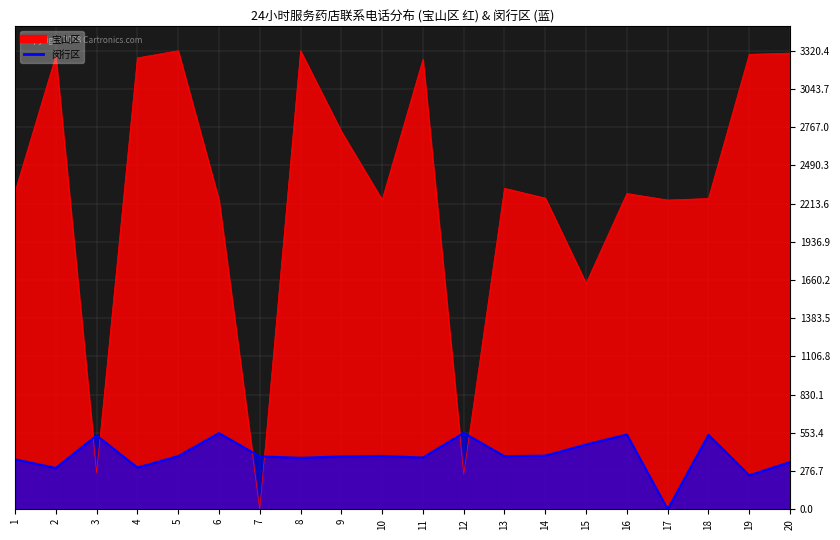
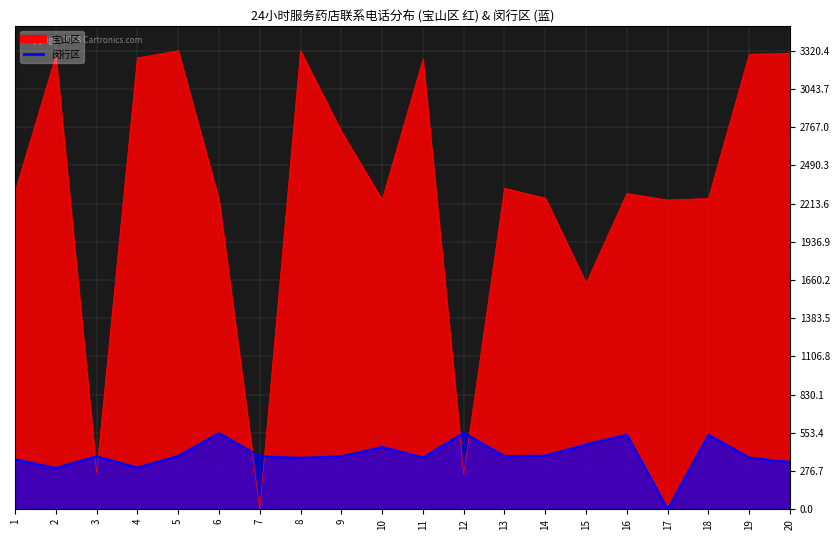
闵行区, 3: 530 -> 380
闵行区, 10: 390 -> 450
闵行区, 19: 250 -> 370
